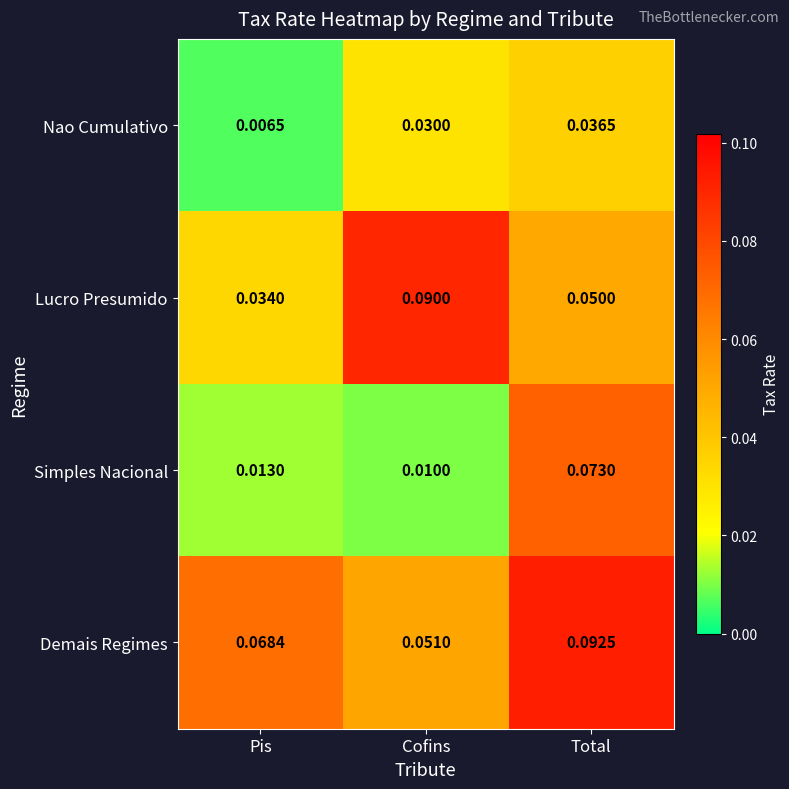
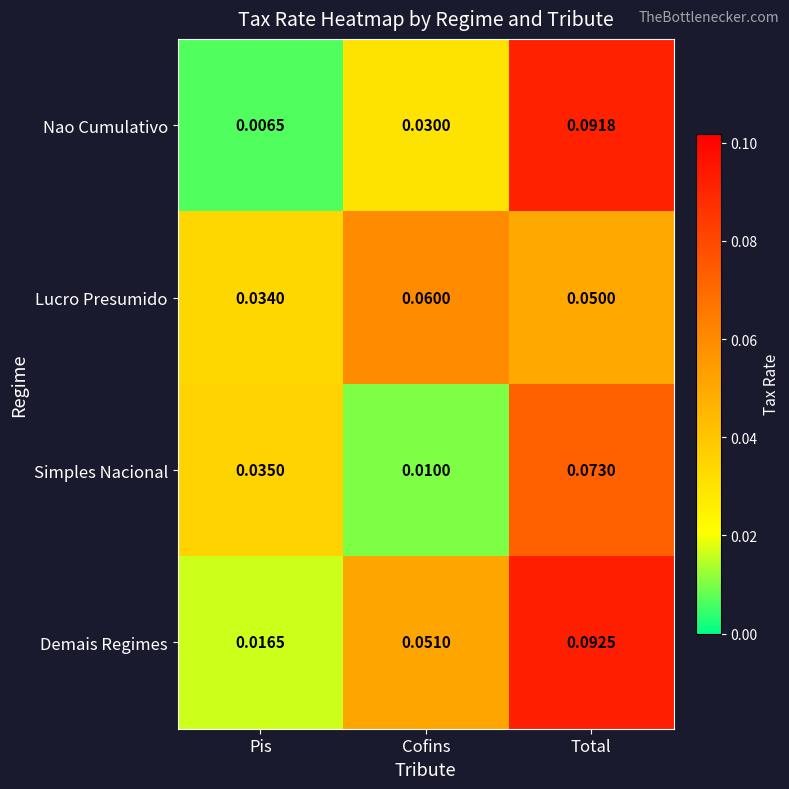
Nao Cumulativo, Total: 0.0365 -> 0.0918
Lucro Presumido, Cofins: 0.0900 -> 0.0600
Simples Nacional, Pis: 0.0130 -> 0.0350
Demais Regimes, Pis: 0.0684 -> 0.0165
